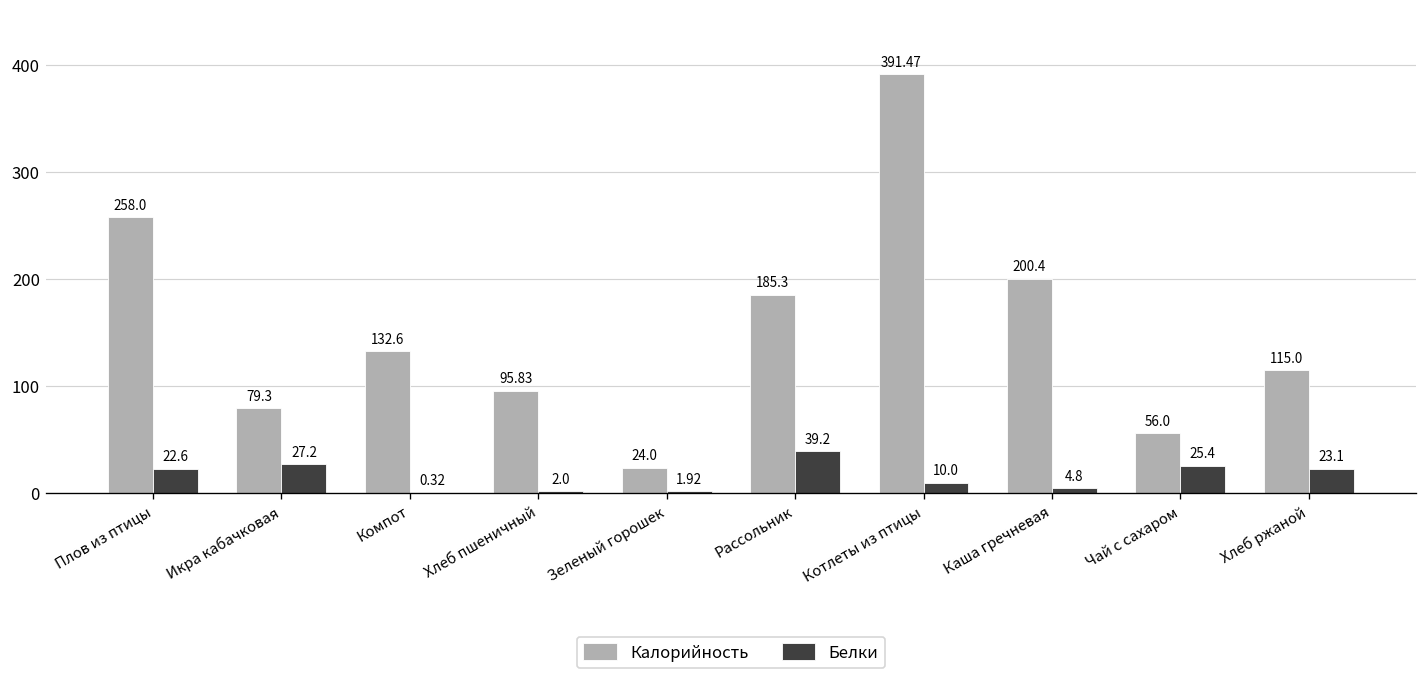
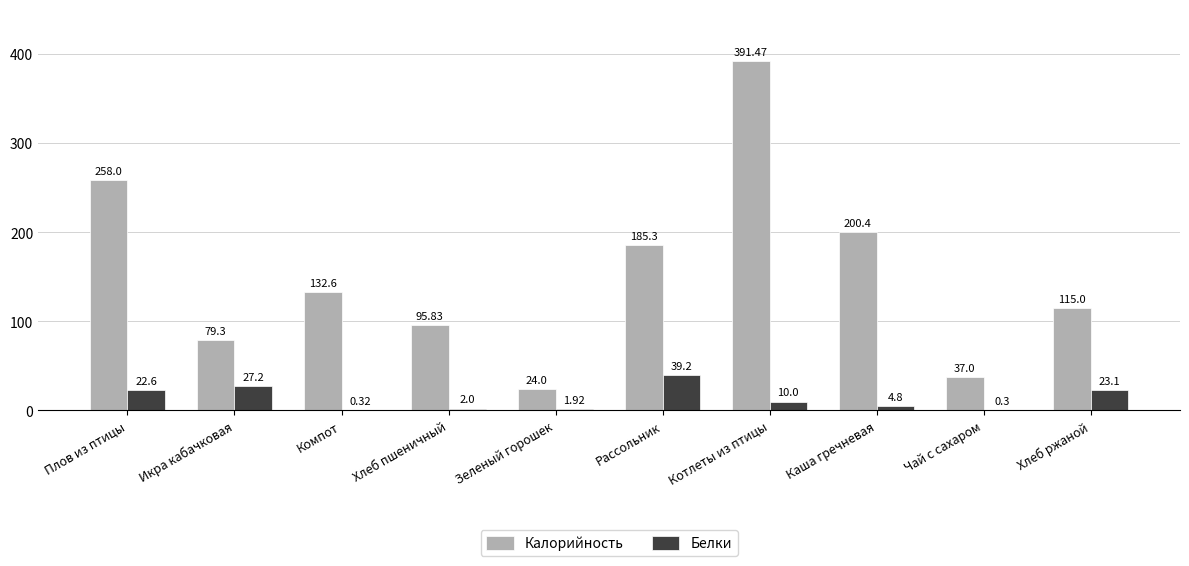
Калорийность, Чай с сахаром: 56.0 -> 37.0
Белки, Чай с сахаром: 25.4 -> 0.3
